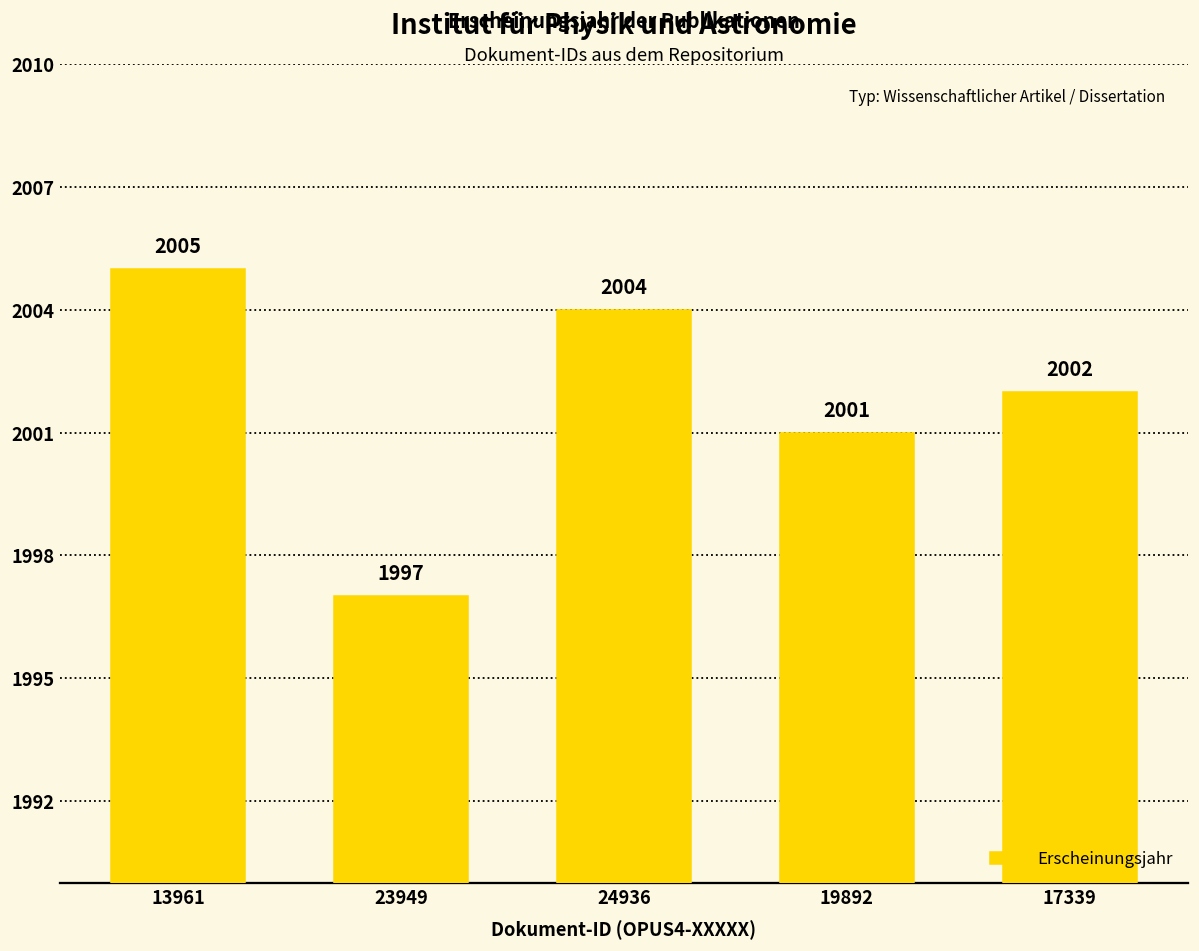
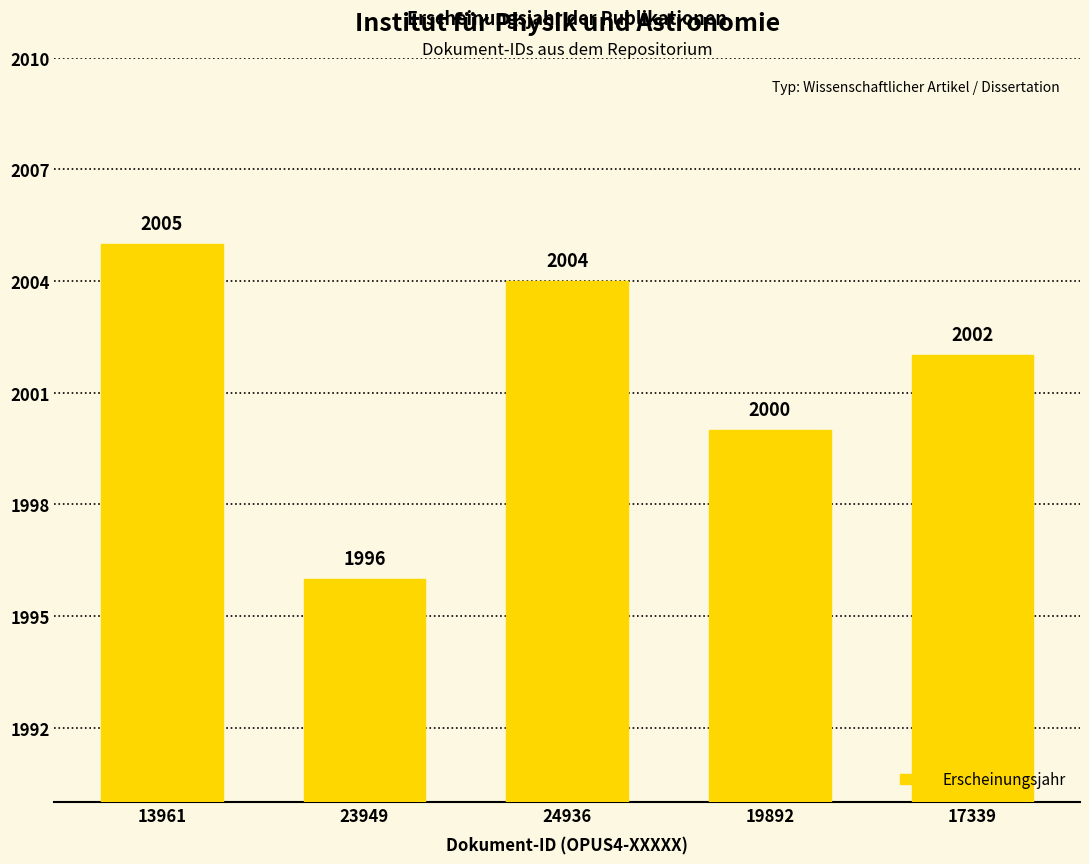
23949: 1997 -> 1996
19892: 2001 -> 2000
